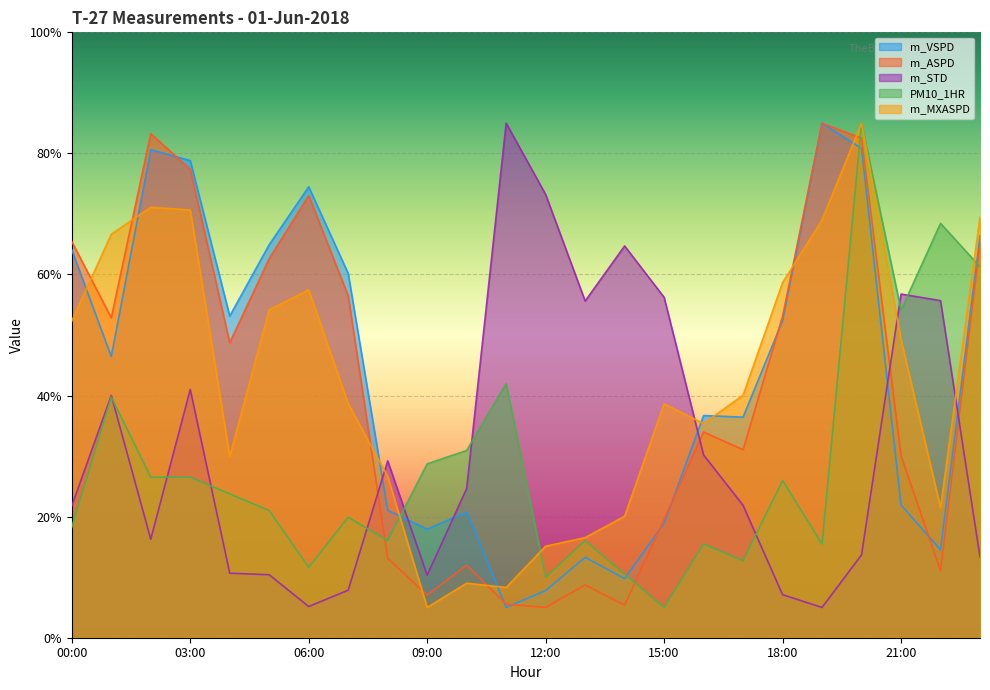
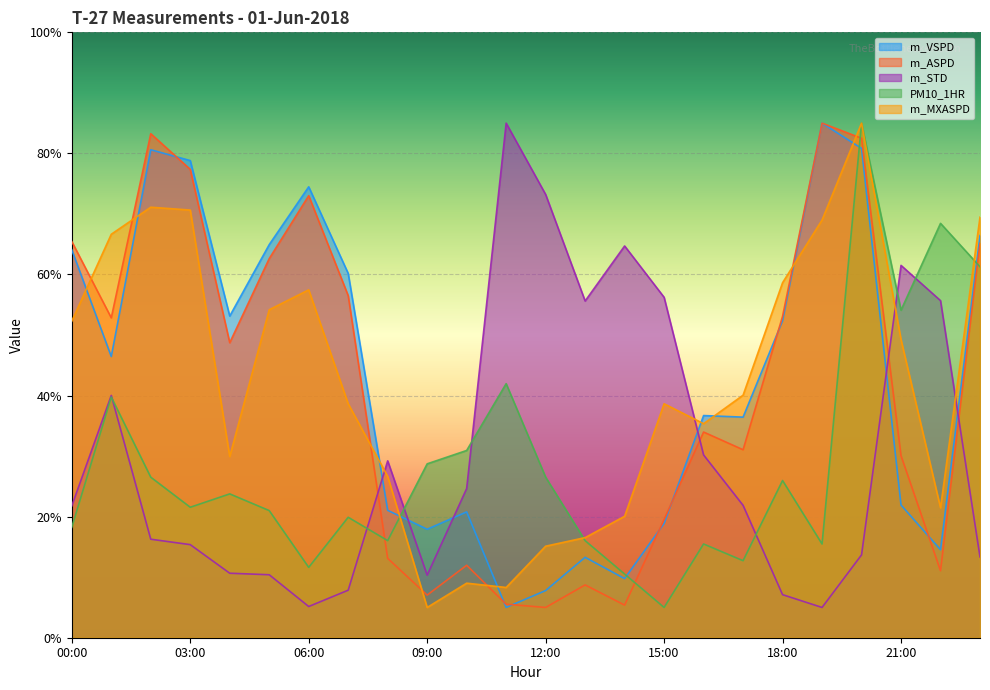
m_STD, 03:00: 41% -> 15%
PM10_1HR, 03:00: 27% -> 22%
PM10_1HR, 12:00: 10% -> 27%
m_STD, 21:00: 57% -> 62%
